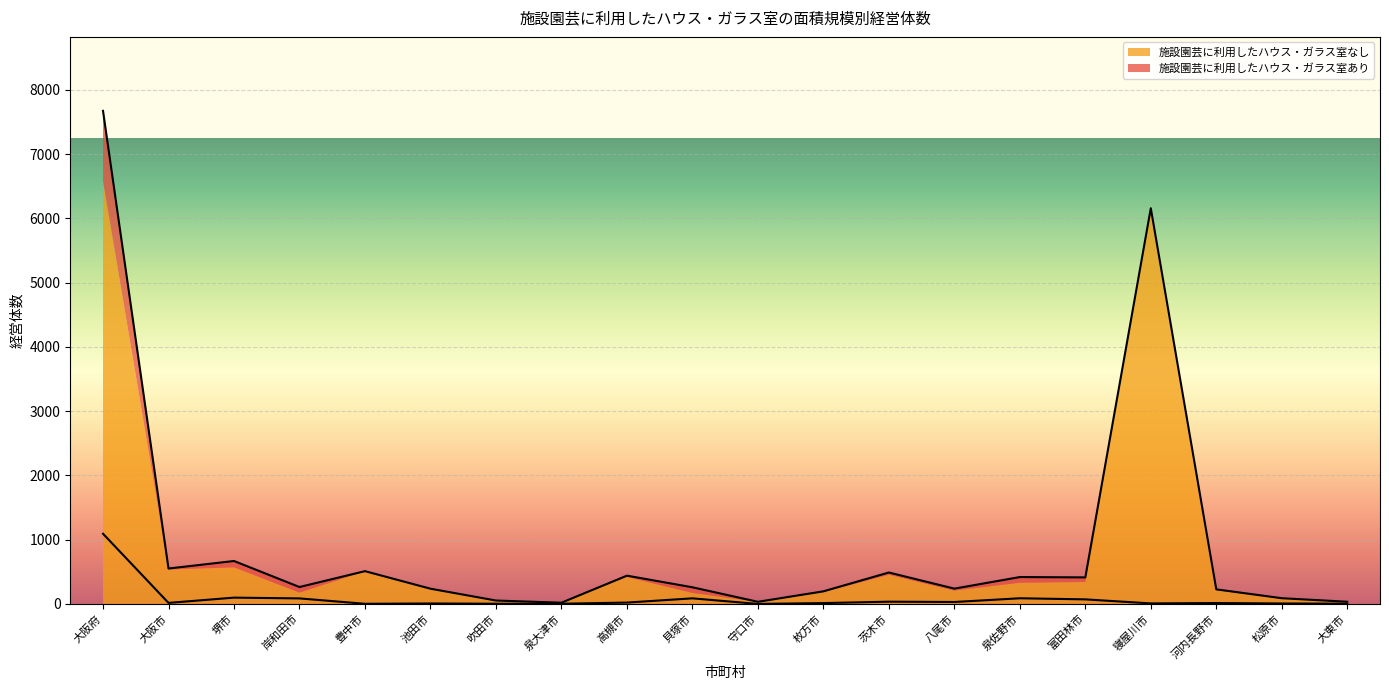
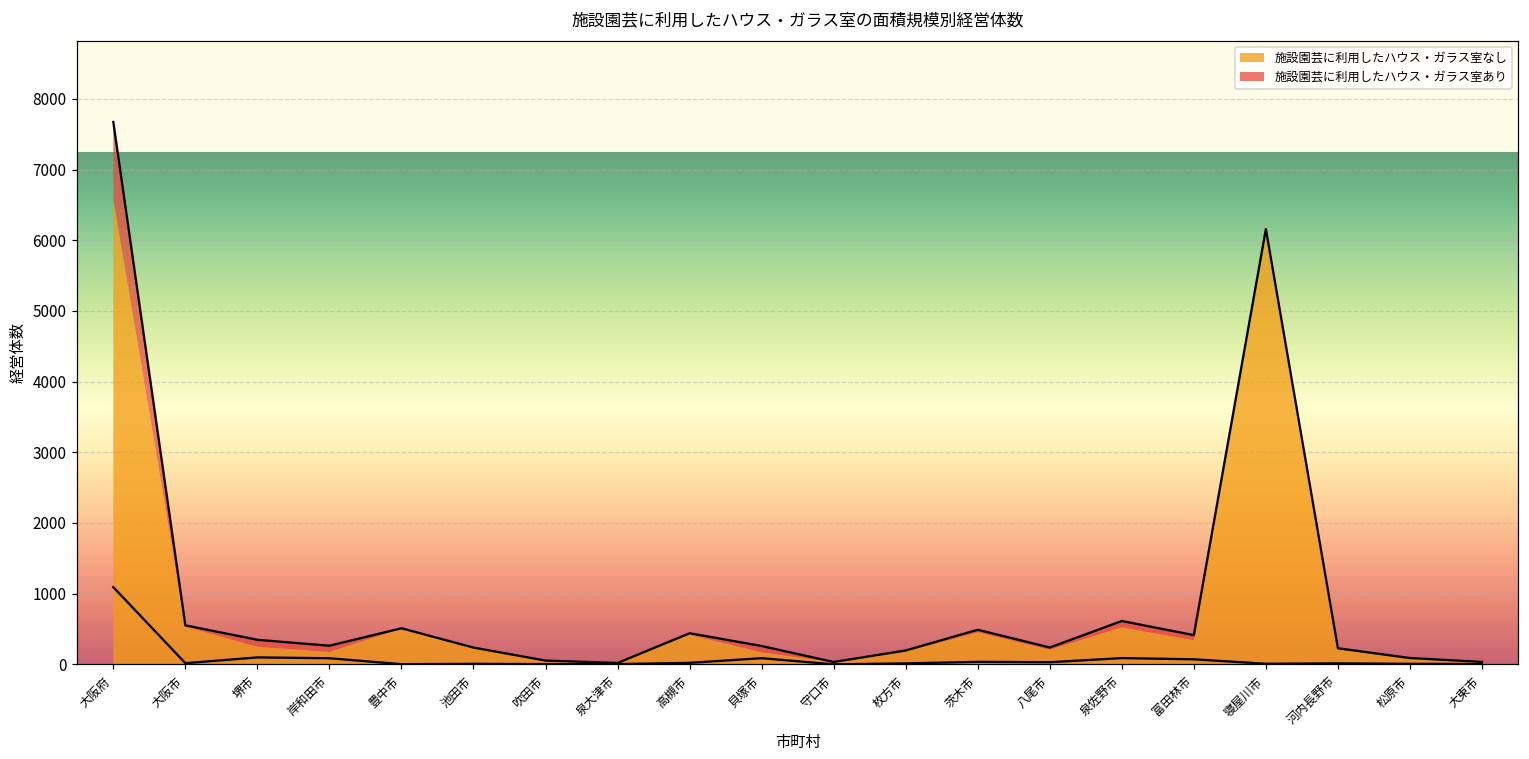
施設園芸に利用したハウス・ガラス室なし, 堺市: 600 -> 200
施設園芸に利用したハウス・ガラス室なし, 泉佐野市: 300 -> 500
